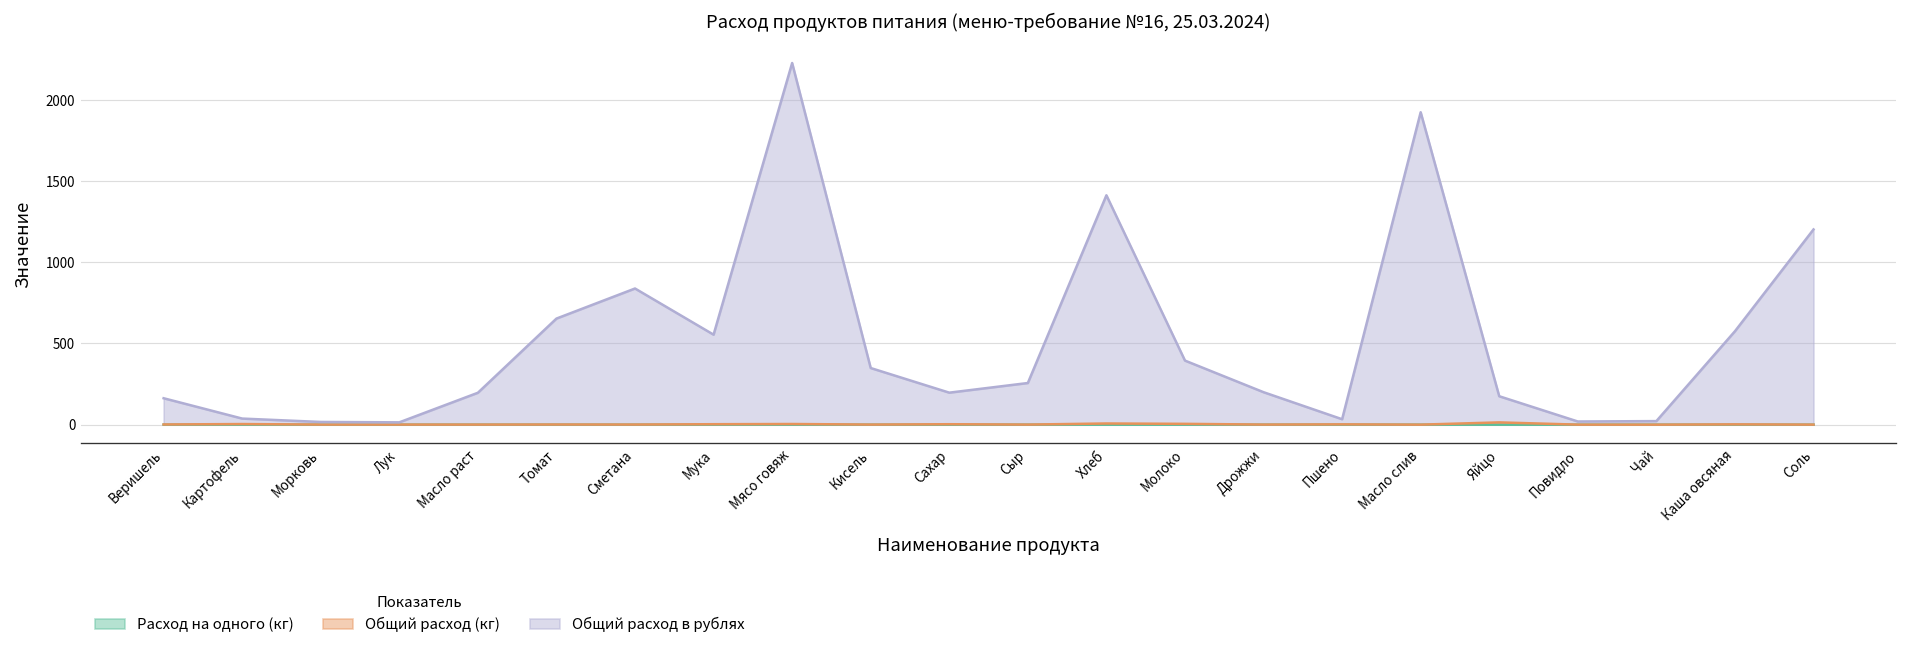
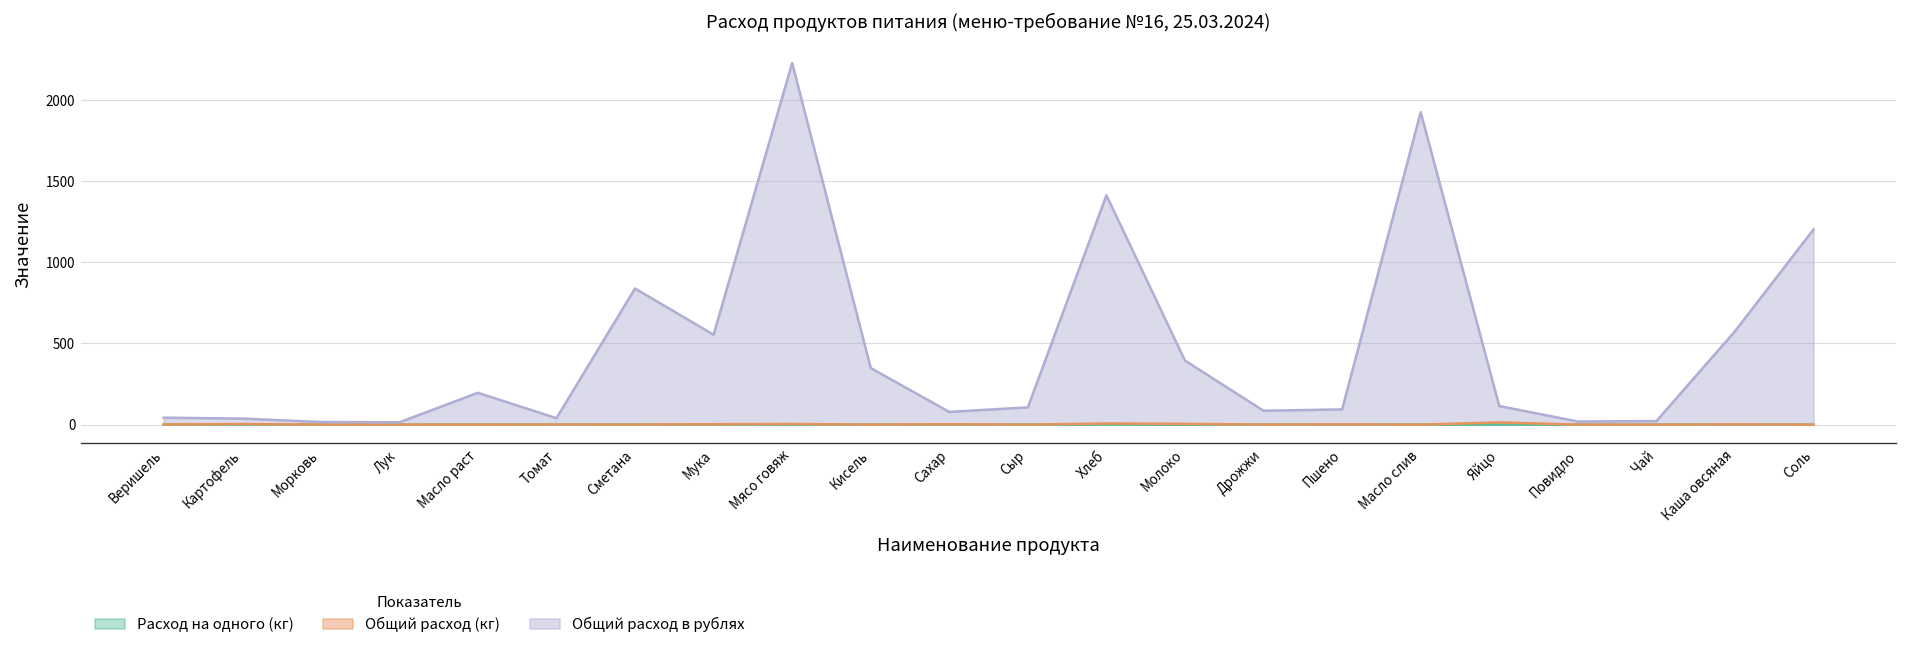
Общий расход в рублях, Веришель: 160 -> 40
Общий расход в рублях, Томат: 650 -> 40
Общий расход в рублях, Сахар: 200 -> 80
Общий расход в рублях, Сыр: 260 -> 110
Общий расход в рублях, Дрожжи: 200 -> 90
Общий расход в рублях, Пшено: 30 -> 90
Общий расход в рублях, Яйцо: 180 -> 110
